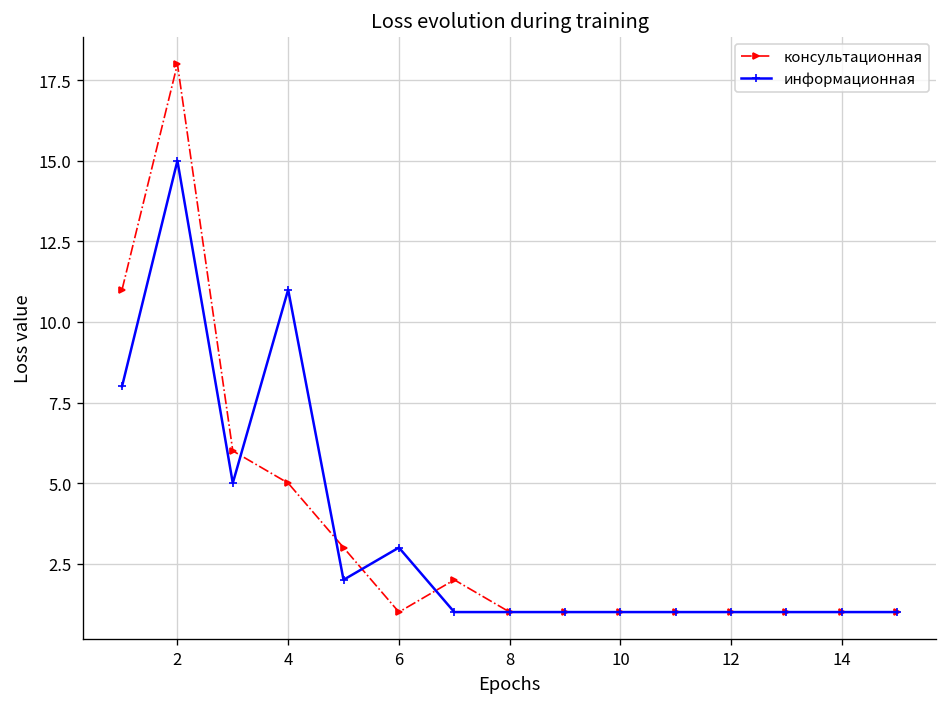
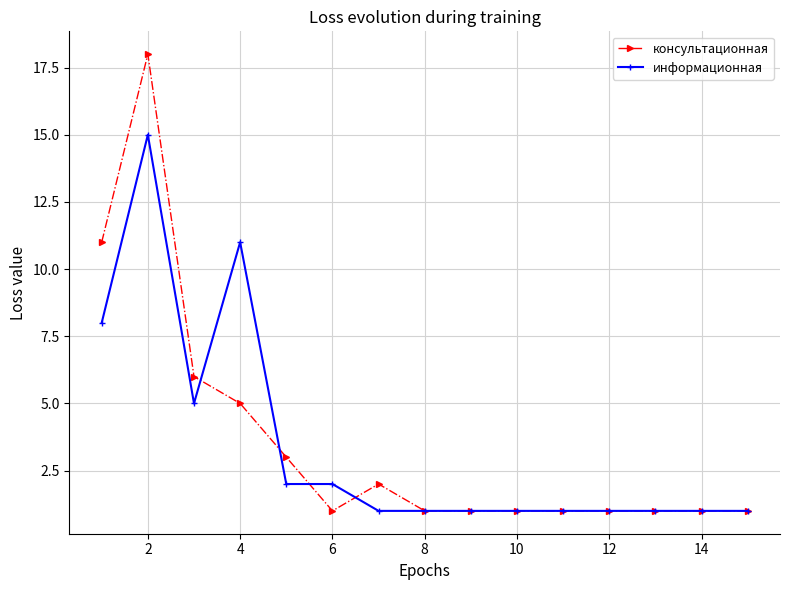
информационная, 6: 3 -> 2
